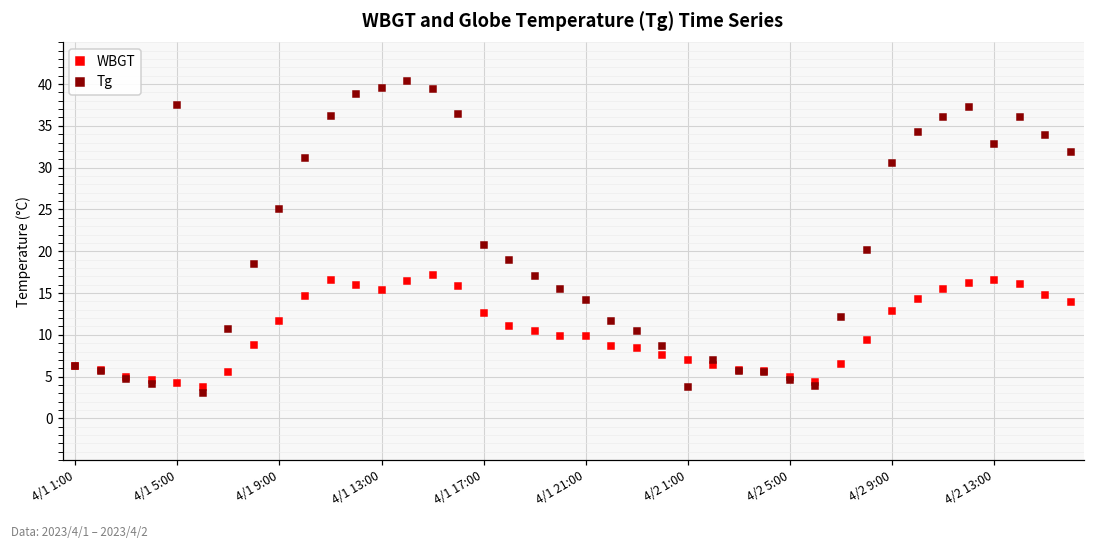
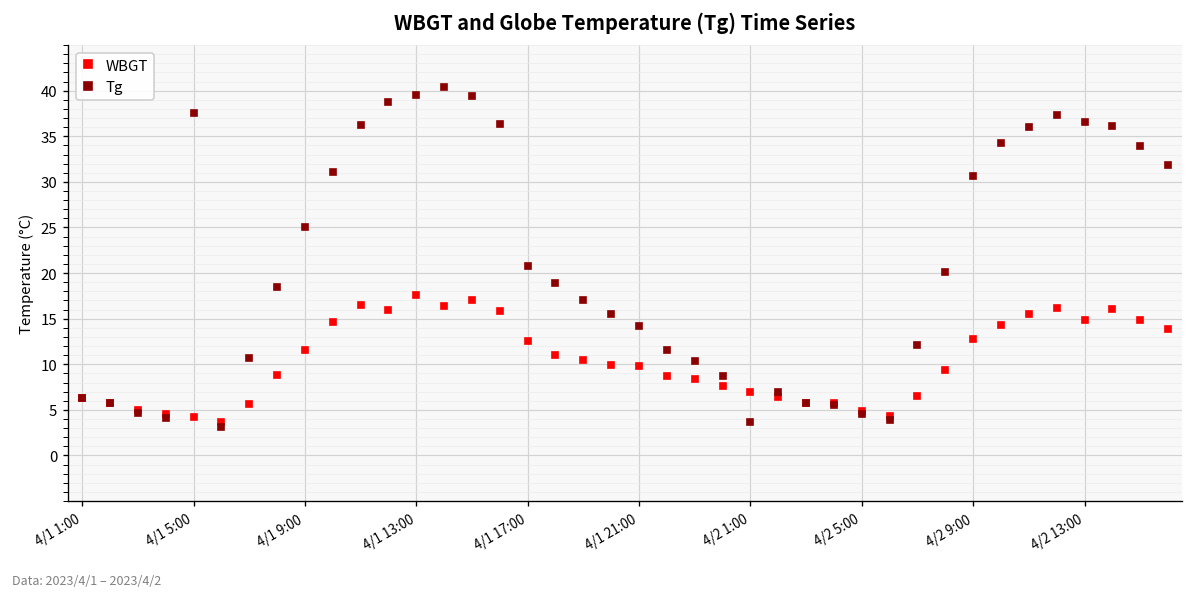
WBGT, 4/1 13:00: 15 -> 18
WBGT, 4/2 13:00: 17 -> 15
Tg, 4/2 13:00: 33 -> 37
